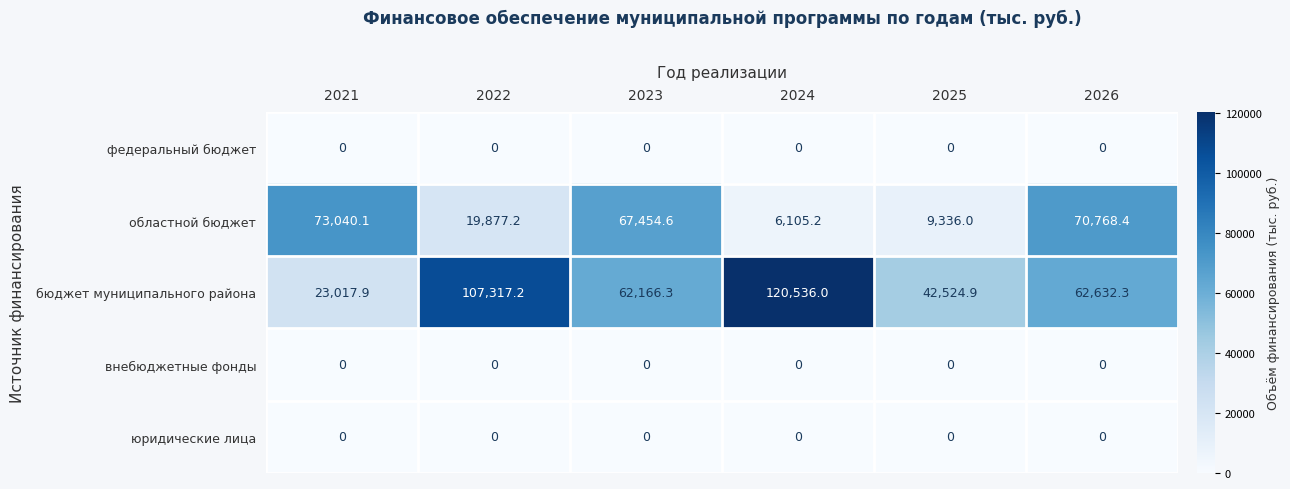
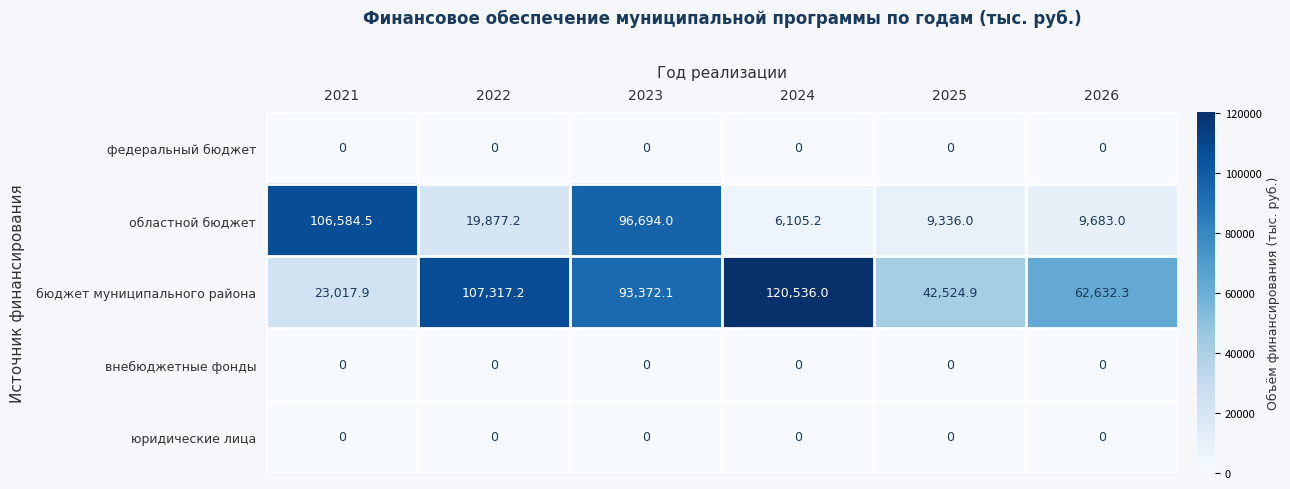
областной бюджет, 2021: 73,040.1 -> 106,584.5
областной бюджет, 2023: 67,454.6 -> 96,694.0
областной бюджет, 2026: 70,768.4 -> 9,683.0
бюджет муниципального района, 2023: 62,166.3 -> 93,372.1
